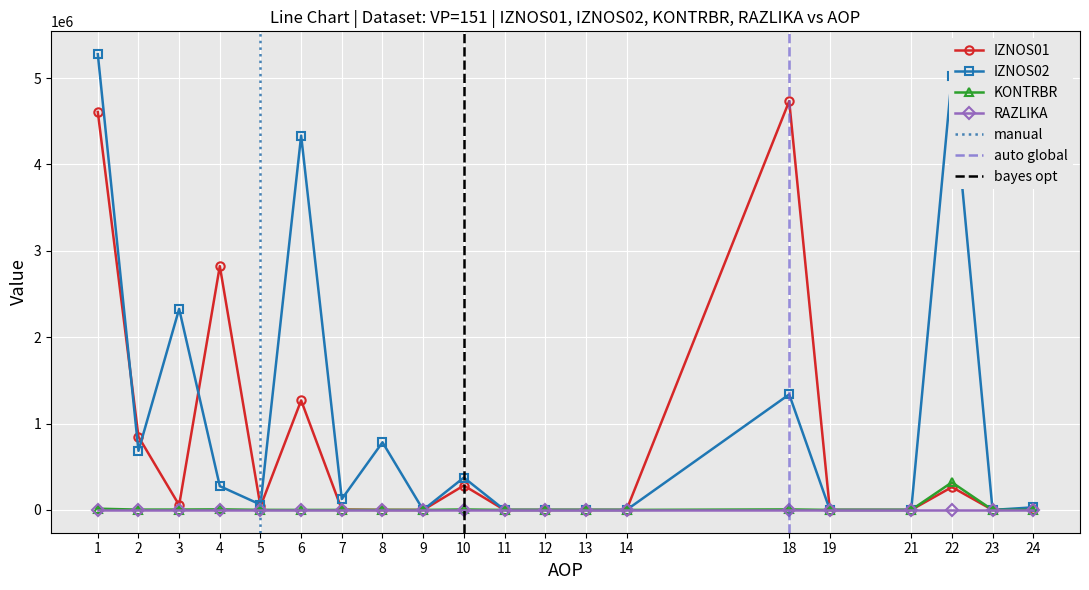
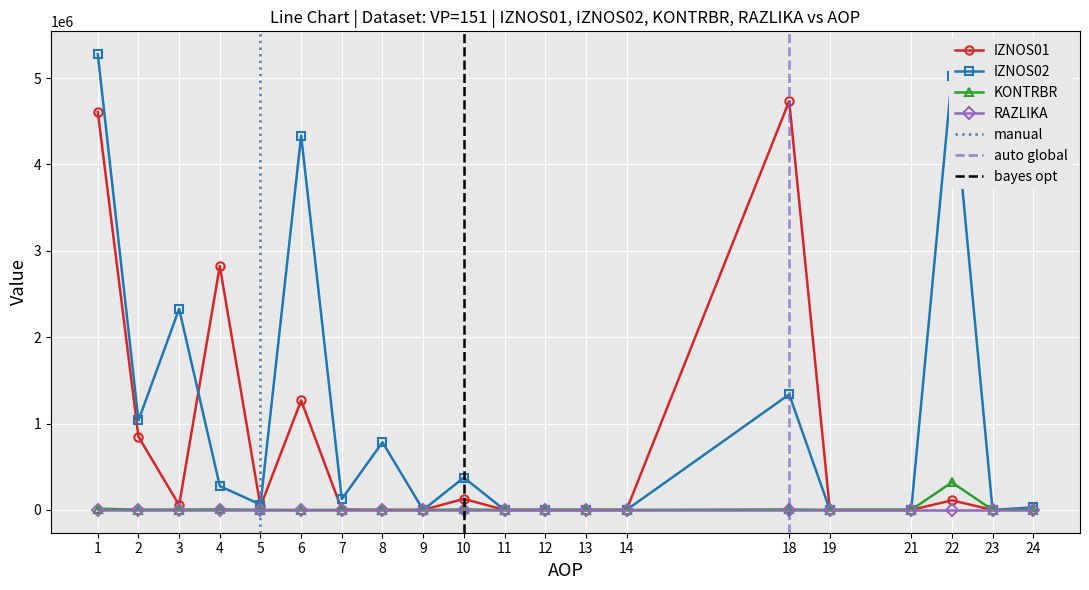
IZNOS02, 2: 700000 -> 1000000
IZNOS01, 10: 300000 -> 100000
IZNOS01, 22: 300000 -> 100000
